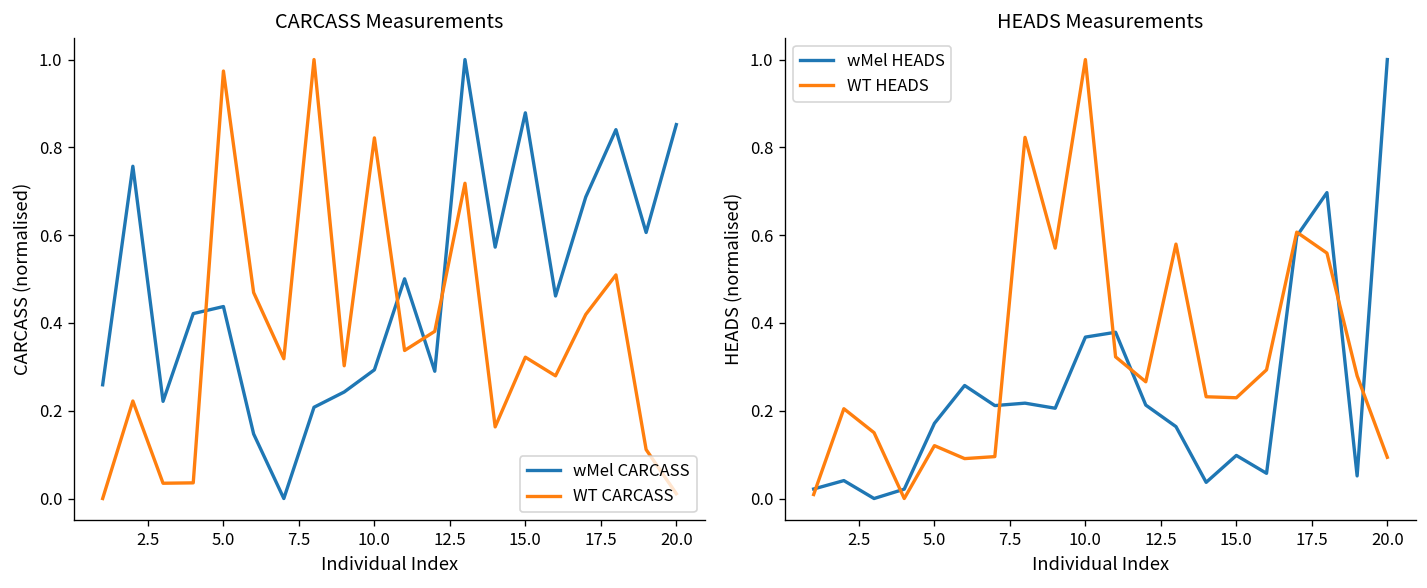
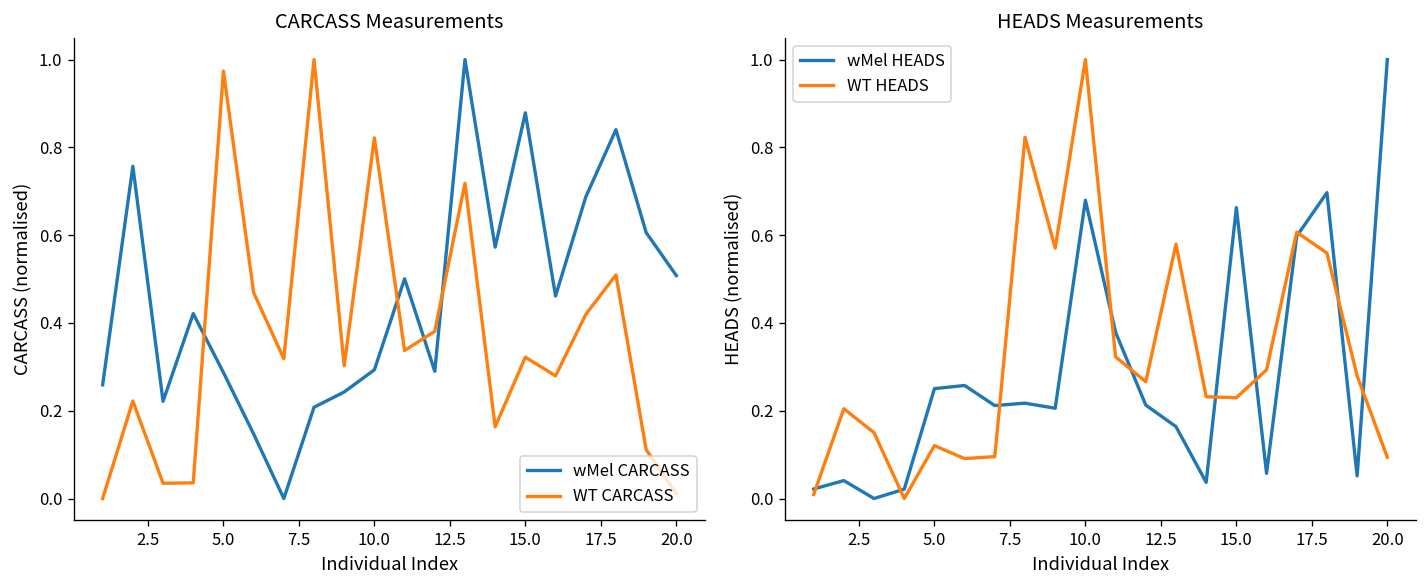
CARCASS Measurements, wMel CARCASS, 5.0: 0.44 -> 0.29
CARCASS Measurements, wMel CARCASS, 20.0: 0.85 -> 0.51
HEADS Measurements, wMel HEADS, 5.0: 0.17 -> 0.25
HEADS Measurements, wMel HEADS, 10.0: 0.37 -> 0.68
HEADS Measurements, wMel HEADS, 15.0: 0.10 -> 0.66
